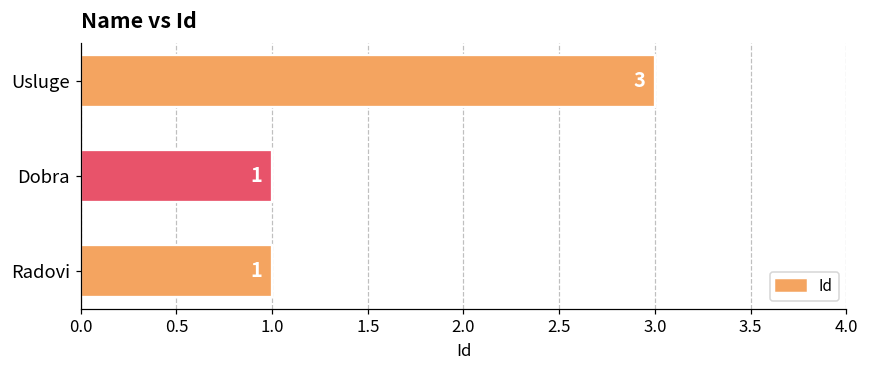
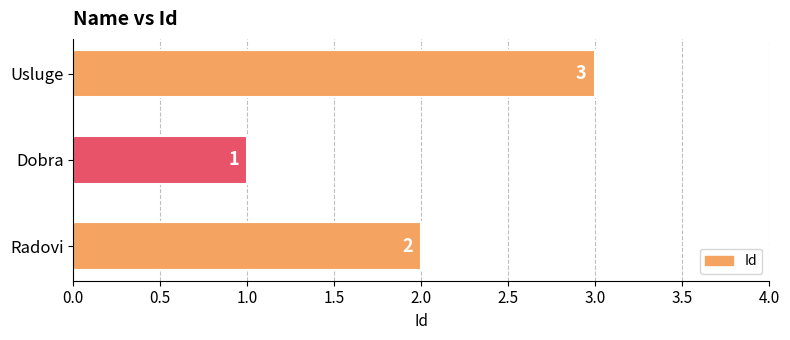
Radovi: 1 -> 2
